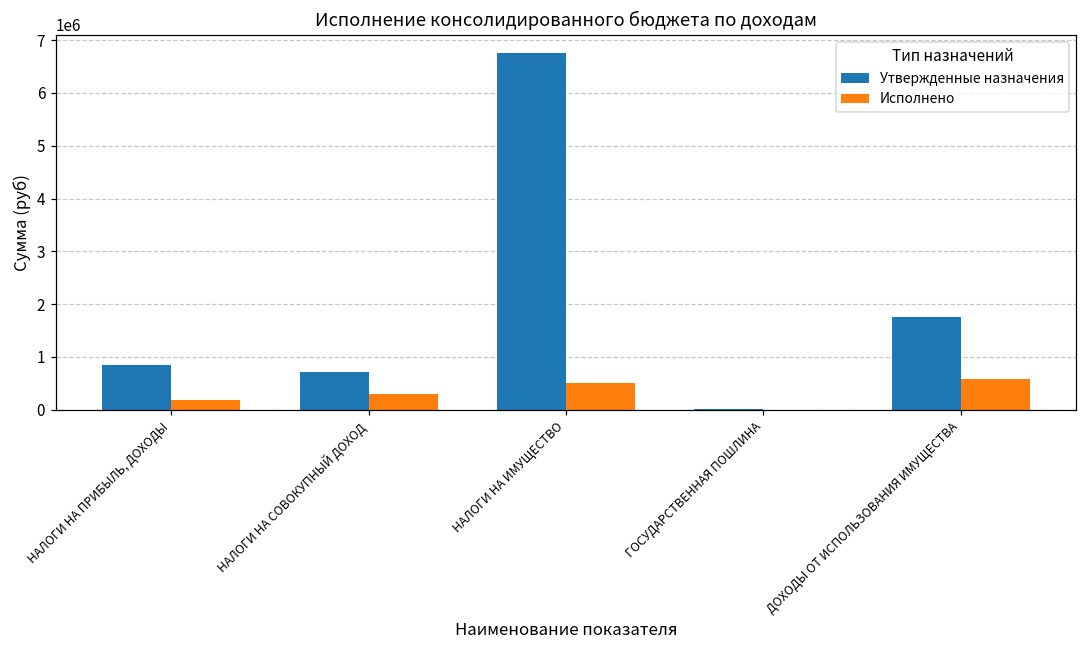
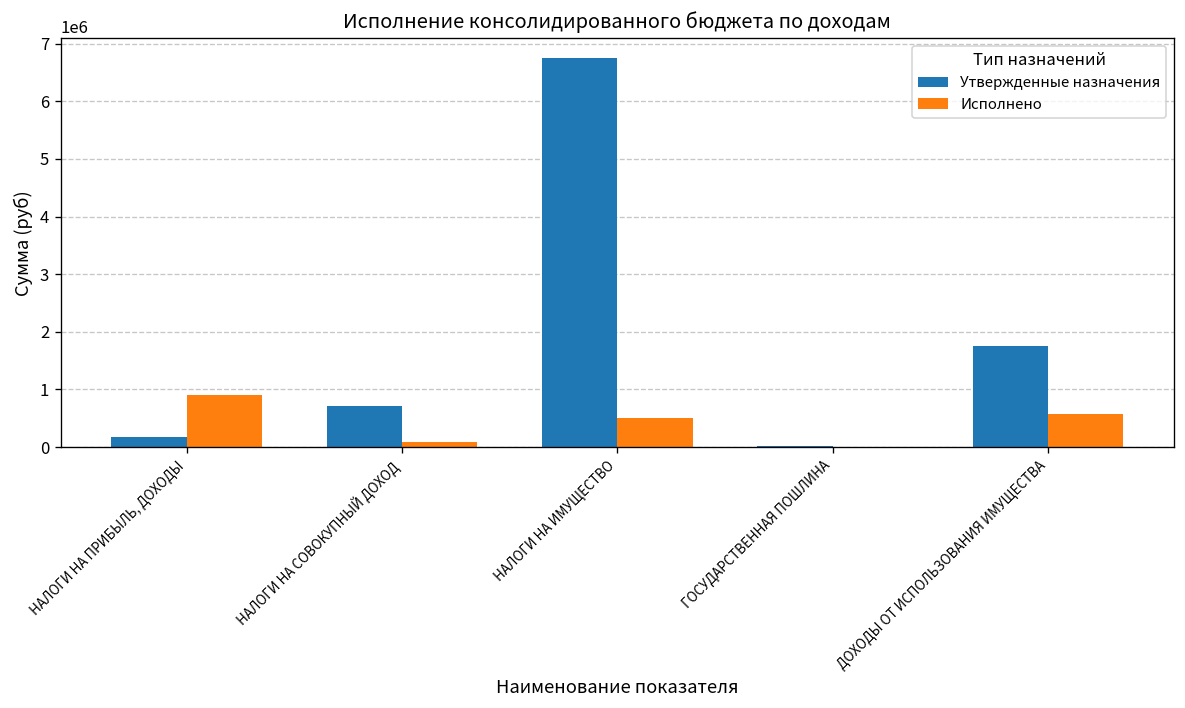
Утвержденные назначения, НАЛОГИ НА ПРИБЫЛЬ, ДОХОДЫ: 800000 -> 200000
Исполнено, НАЛОГИ НА ПРИБЫЛЬ, ДОХОДЫ: 200000 -> 900000
Исполнено, НАЛОГИ НА СОВОКУПНЫЙ ДОХОД: 300000 -> 100000
